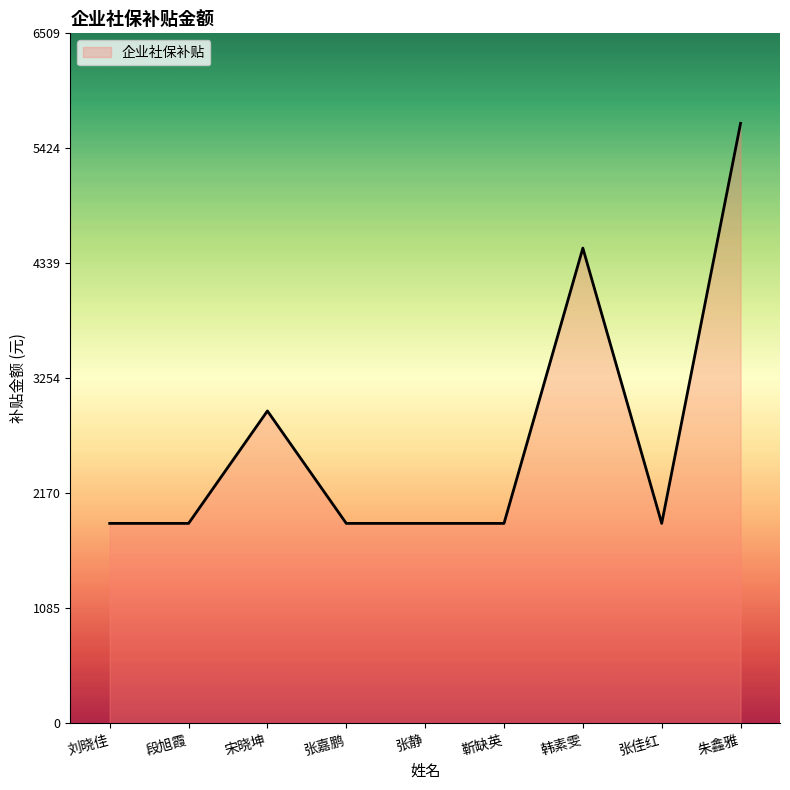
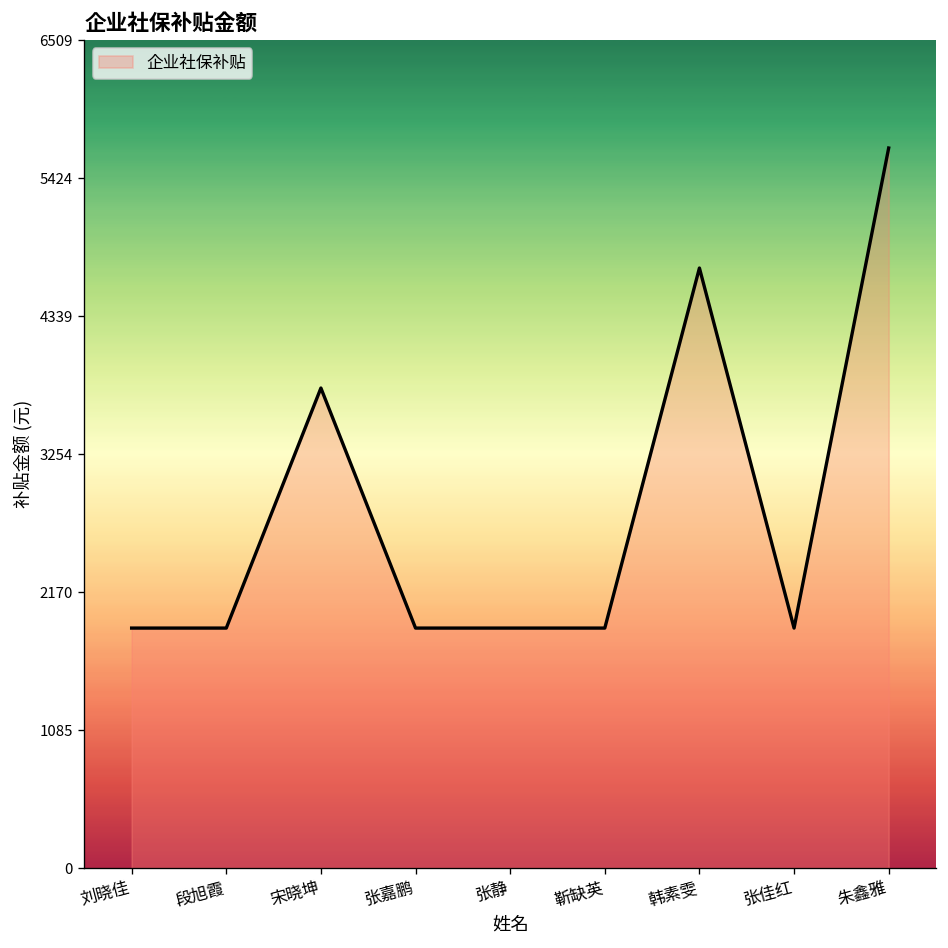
宋晓坤: 2950 -> 3770
韩素雯: 4480 -> 4720
